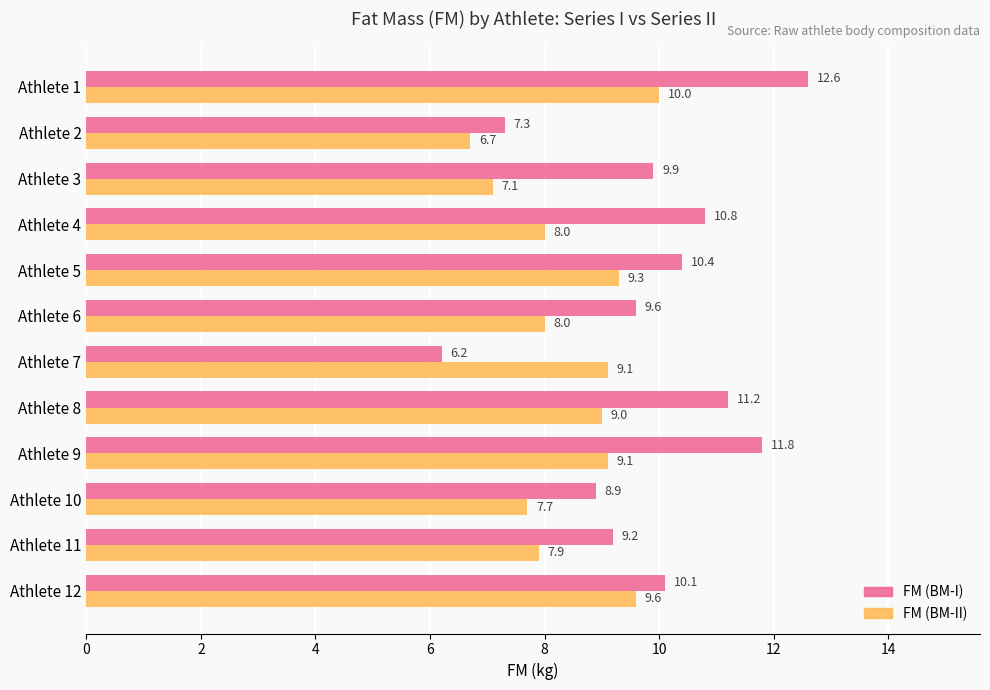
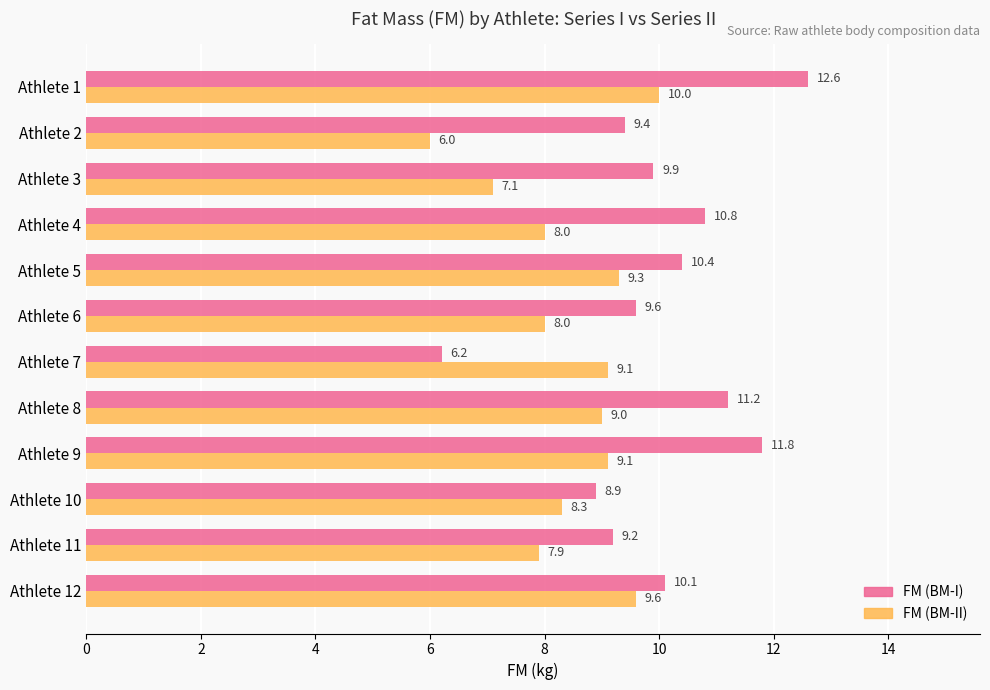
FM (BM-I), Athlete 2: 7.3 -> 9.4
FM (BM-II), Athlete 2: 6.7 -> 6.0
FM (BM-II), Athlete 10: 7.7 -> 8.3
